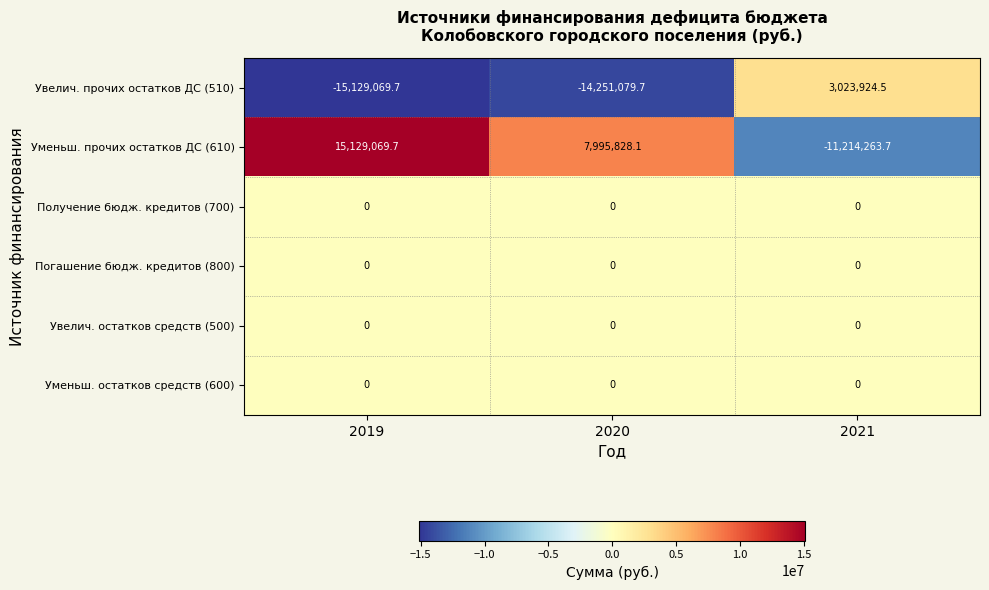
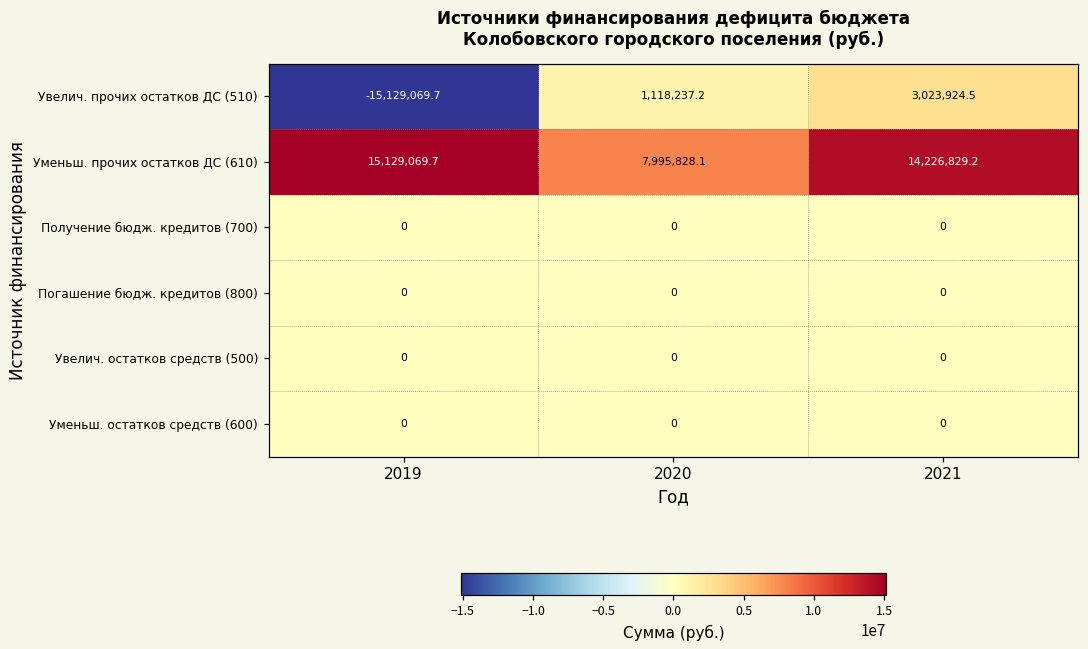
Увелич. прочих остатков ДС (510), 2020: -14,251,079.7 -> 1,118,237.2
Уменьш. прочих остатков ДС (610), 2021: -11,214,263.7 -> 14,226,829.2
